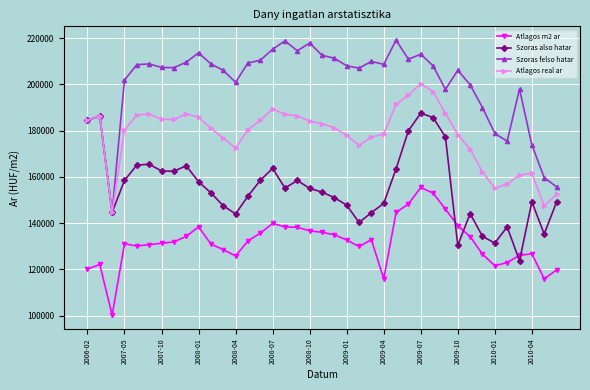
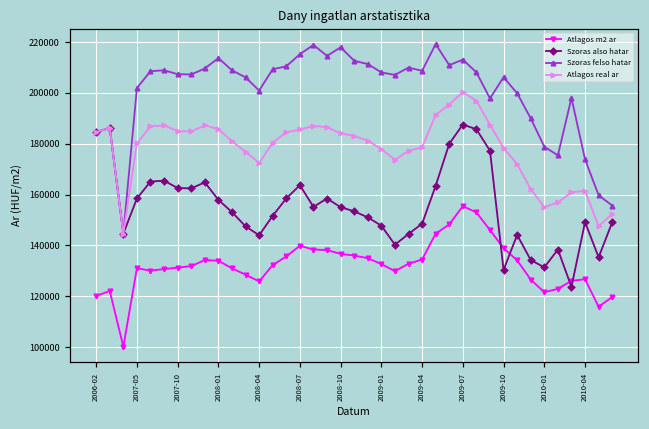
Atlagos m2 ar, 2008-01: 138000 -> 134000
Atlagos real ar, 2008-07: 189000 -> 186000
Atlagos m2 ar, 2009-04: 116000 -> 134000
